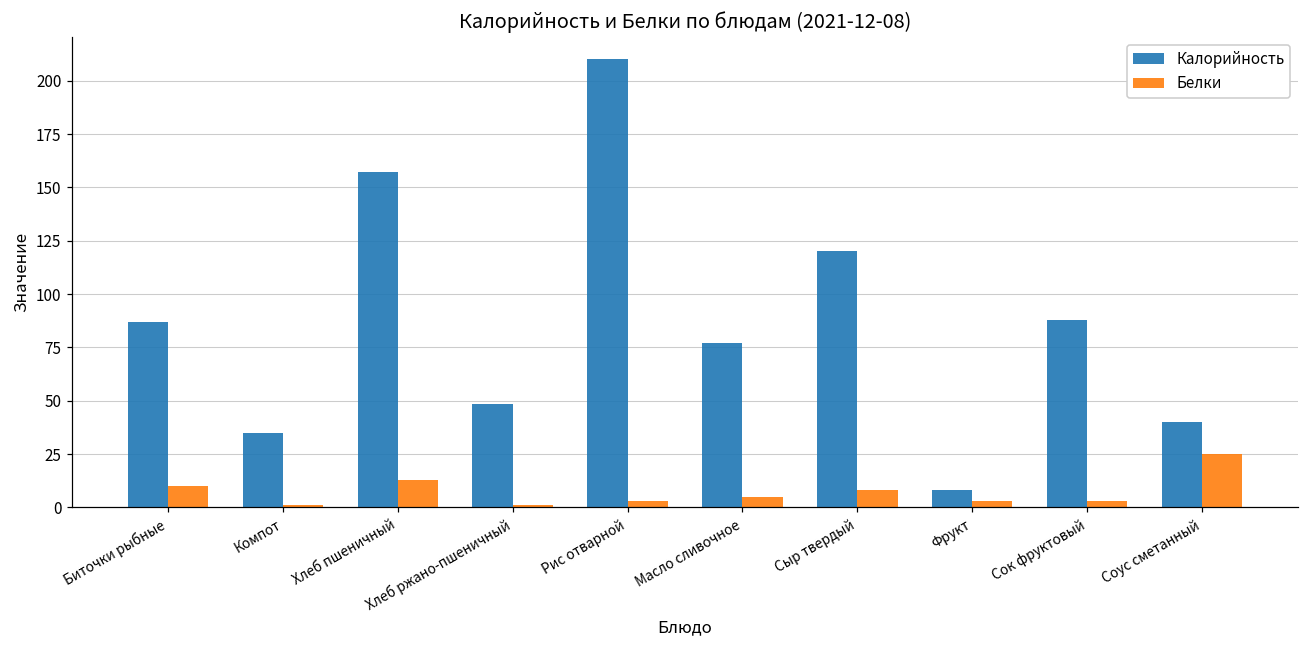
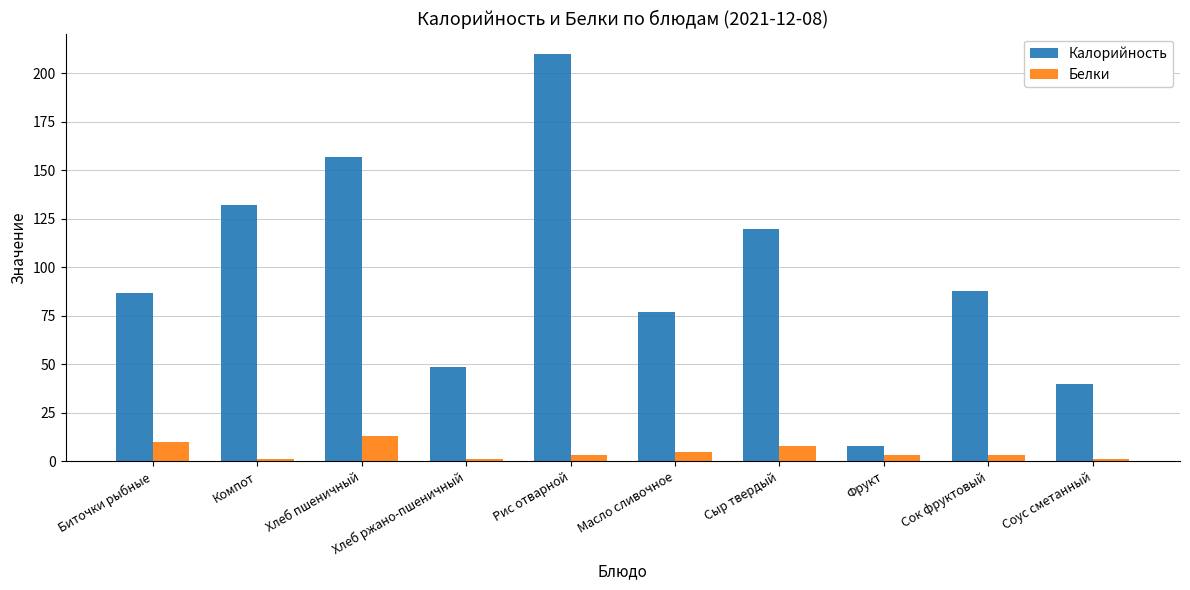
Калорийность, Компот: 35 -> 132
Белки, Соус сметанный: 25 -> 1
